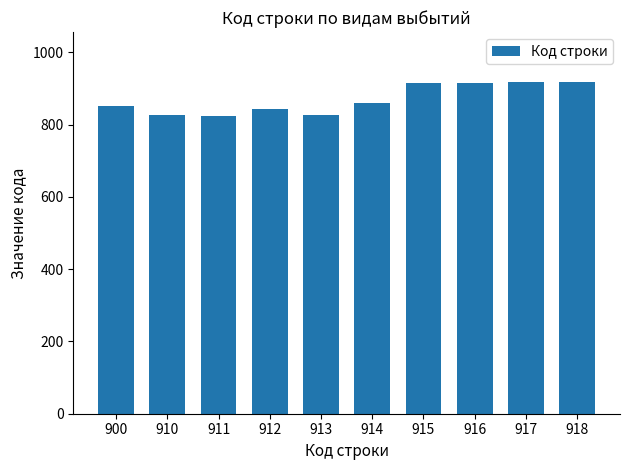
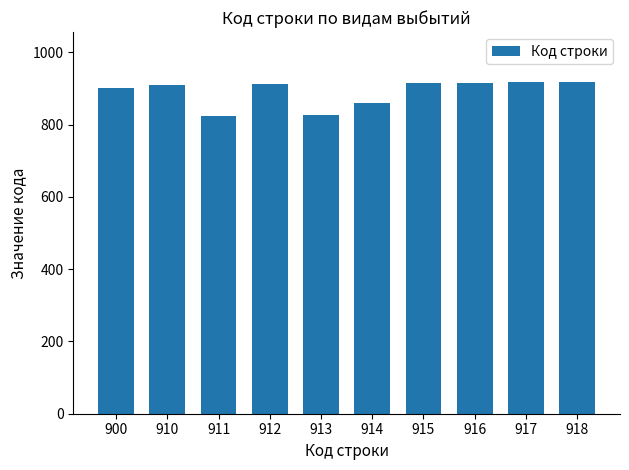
900: 850 -> 900
910: 830 -> 910
912: 840 -> 910
